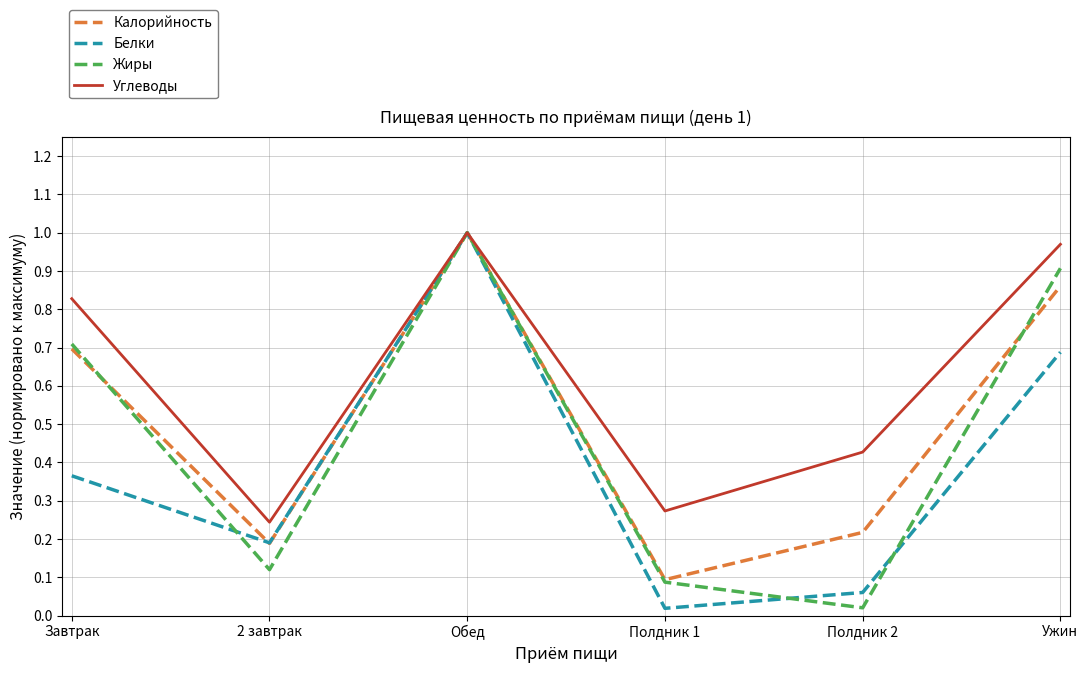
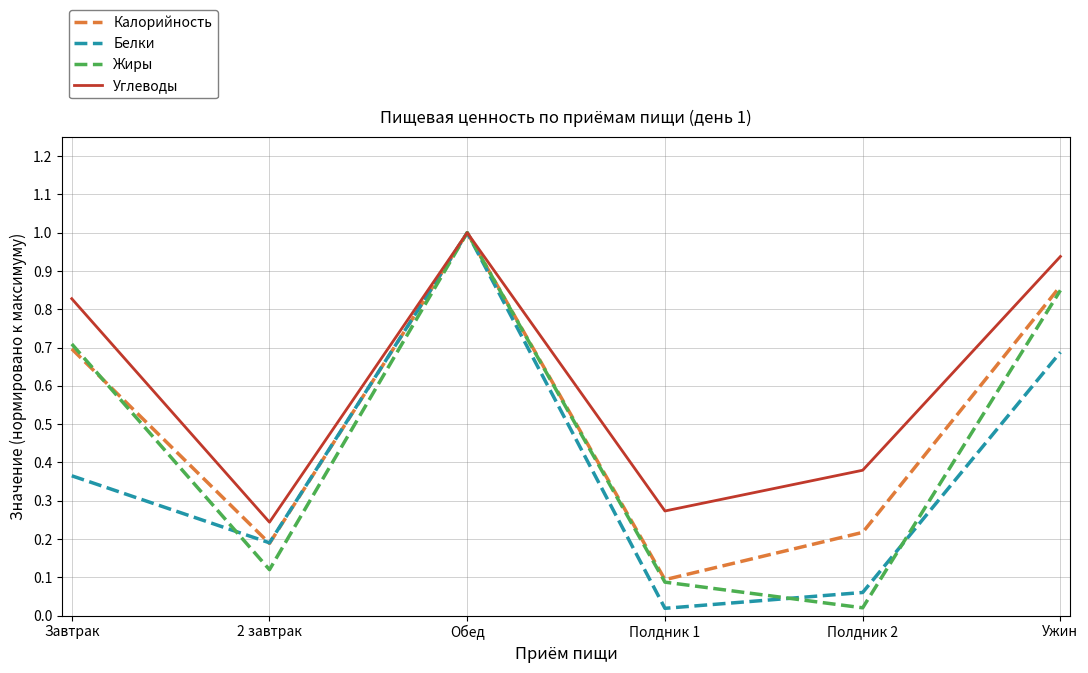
Углеводы, Полдник 2: 0.43 -> 0.38
Жиры, Ужин: 0.91 -> 0.85
Углеводы, Ужин: 0.97 -> 0.94
